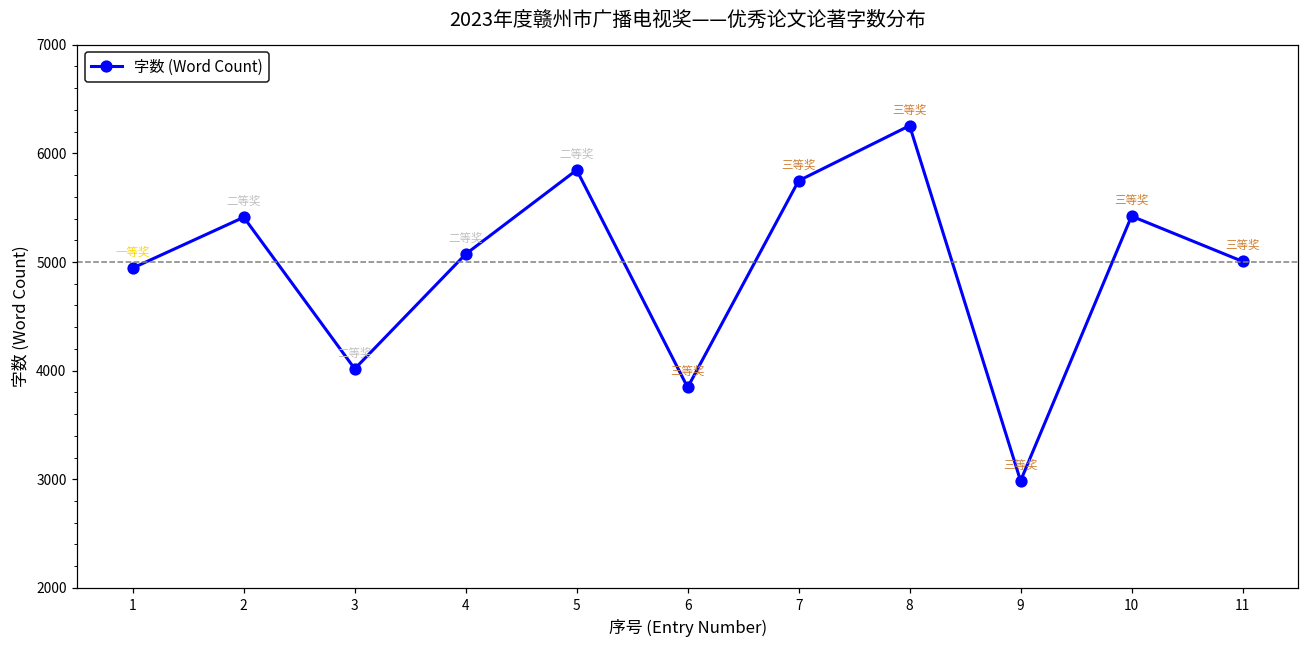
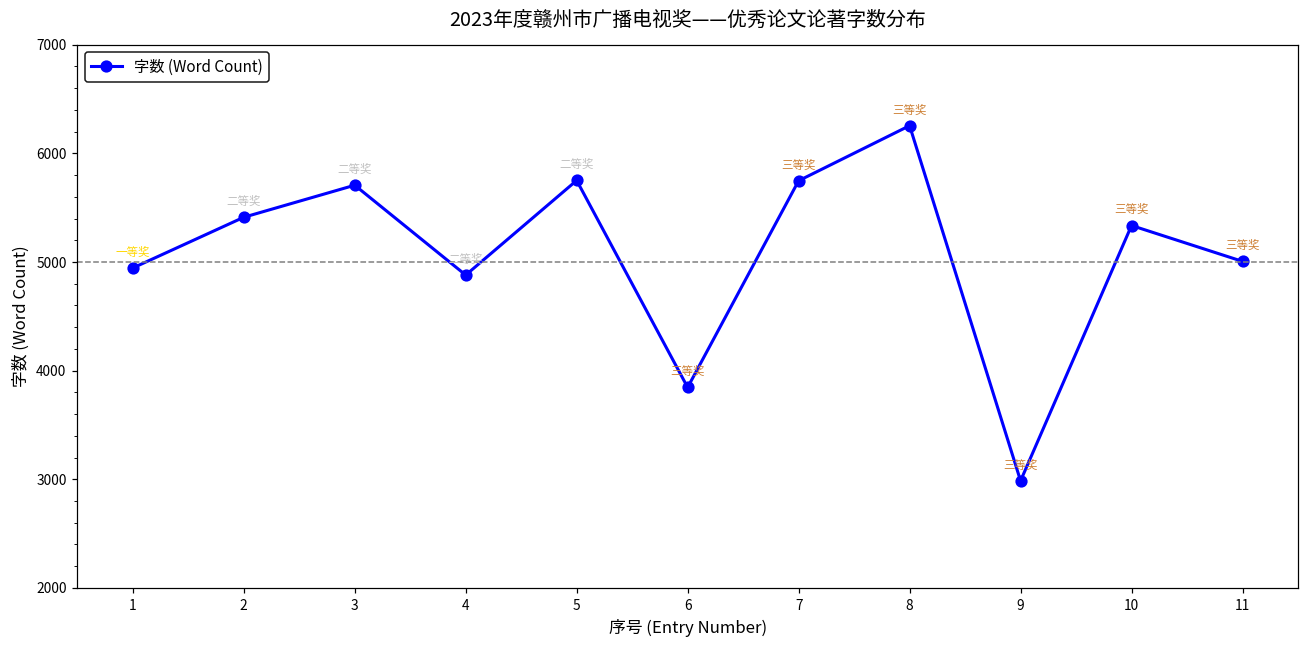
3: 4000 -> 5700
4: 5100 -> 4900
5: 5850 -> 5750
10: 5400 -> 5300
